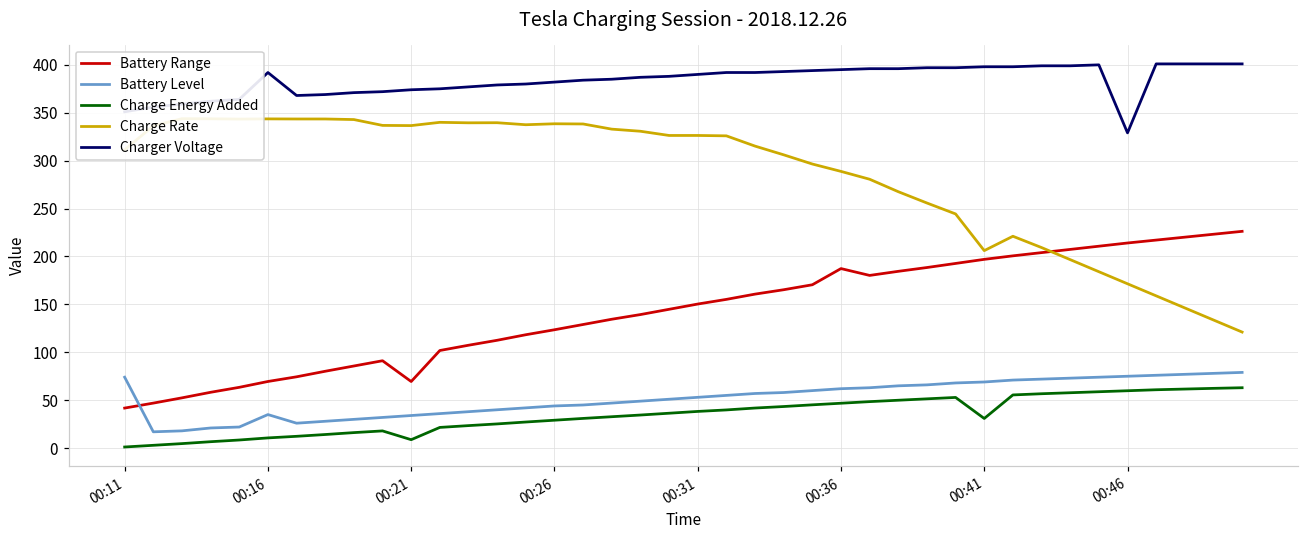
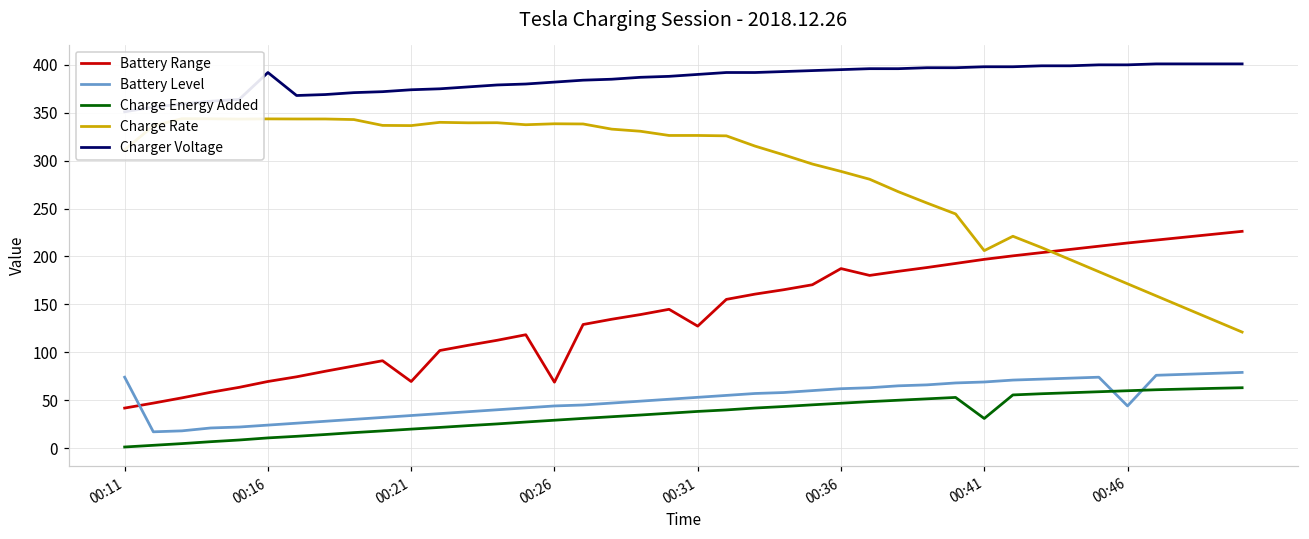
Battery Level, 00:16: 40 -> 20
Charge Energy Added, 00:21: 10 -> 20
Battery Range, 00:26: 120 -> 70
Battery Range, 00:31: 150 -> 130
Battery Level, 00:46: 80 -> 40
Charger Voltage, 00:46: 330 -> 400
